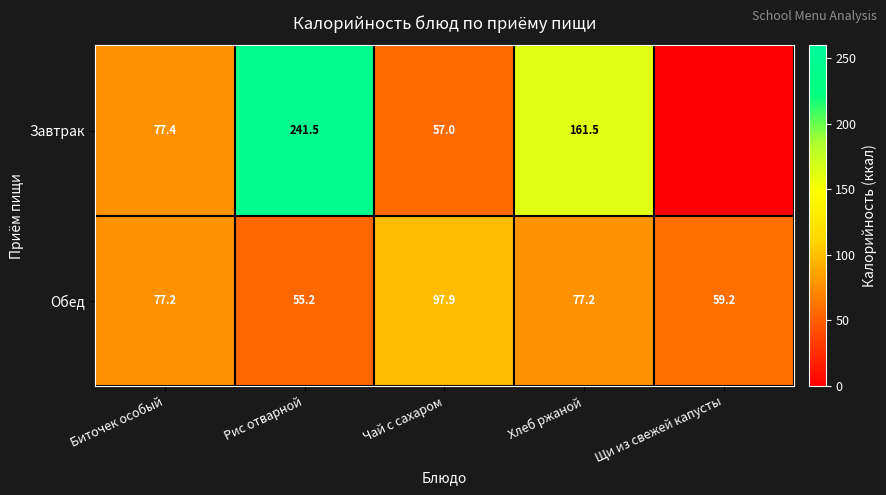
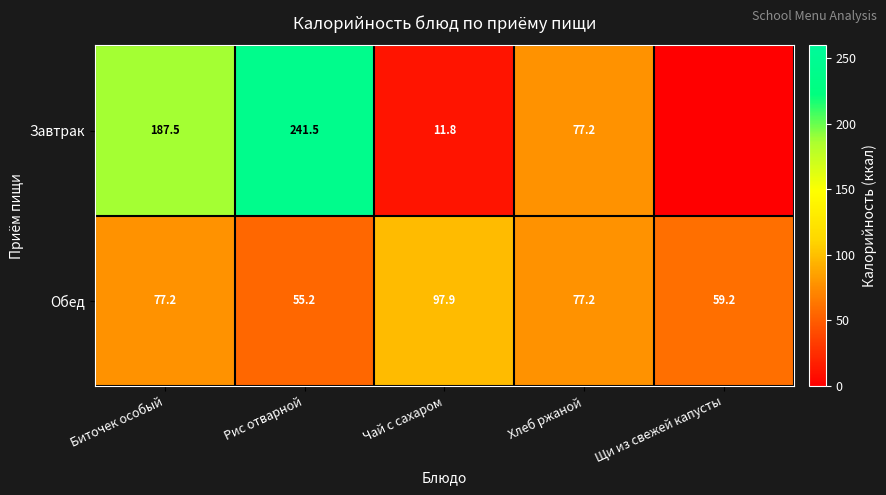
Завтрак, Биточек особый: 77.4 -> 187.5
Завтрак, Чай с сахаром: 57.0 -> 11.8
Завтрак, Хлеб ржаной: 161.5 -> 77.2
